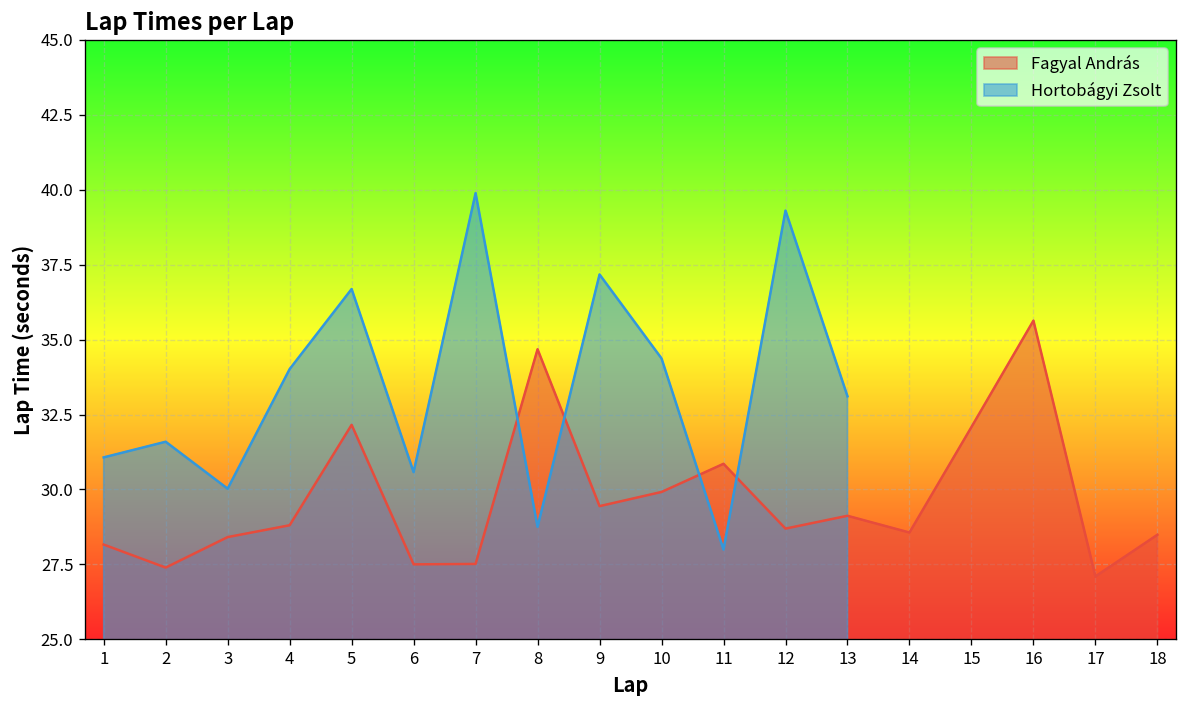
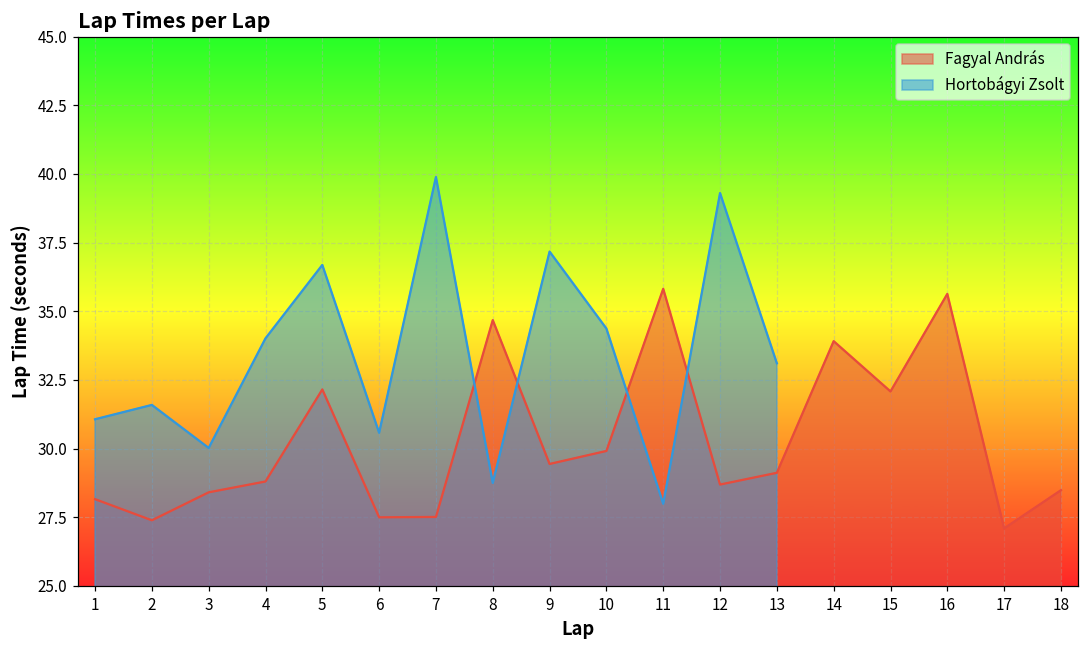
Fagyal András, 11: 30.9 -> 35.8
Fagyal András, 14: 28.6 -> 33.9
